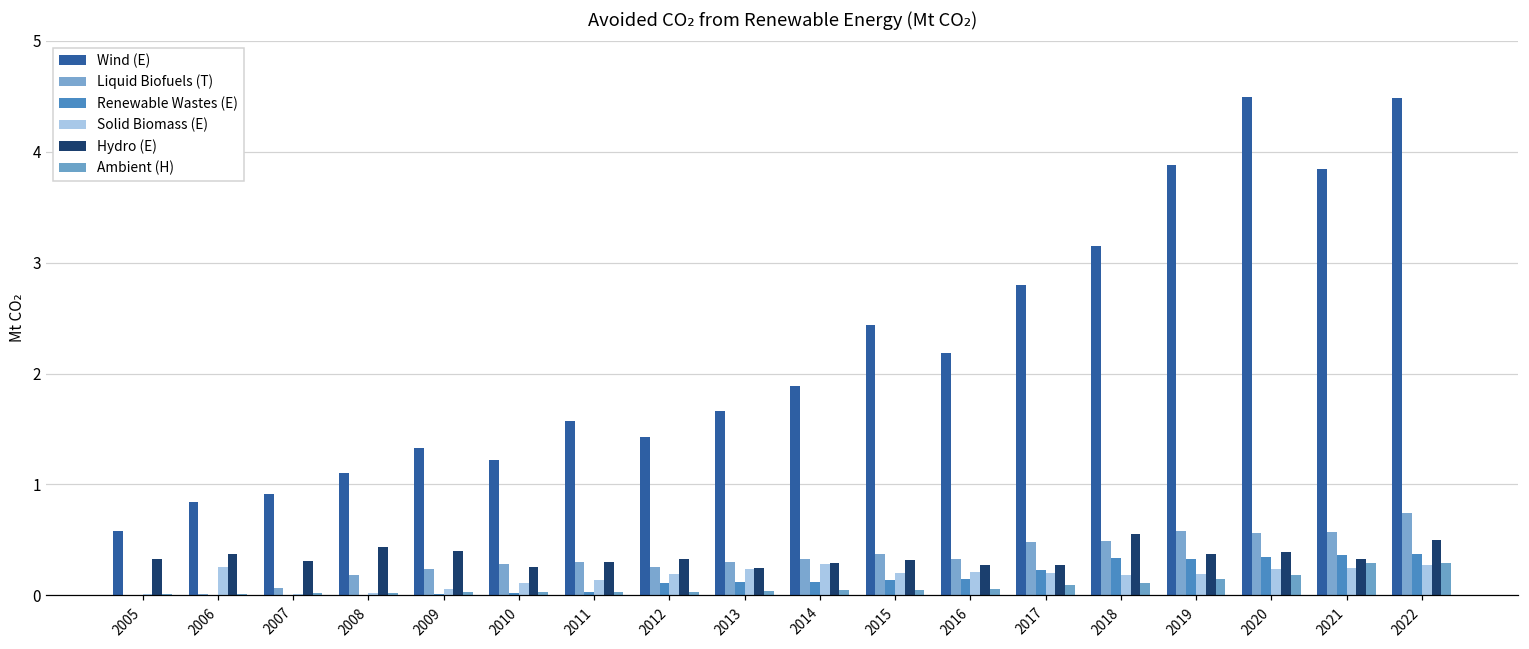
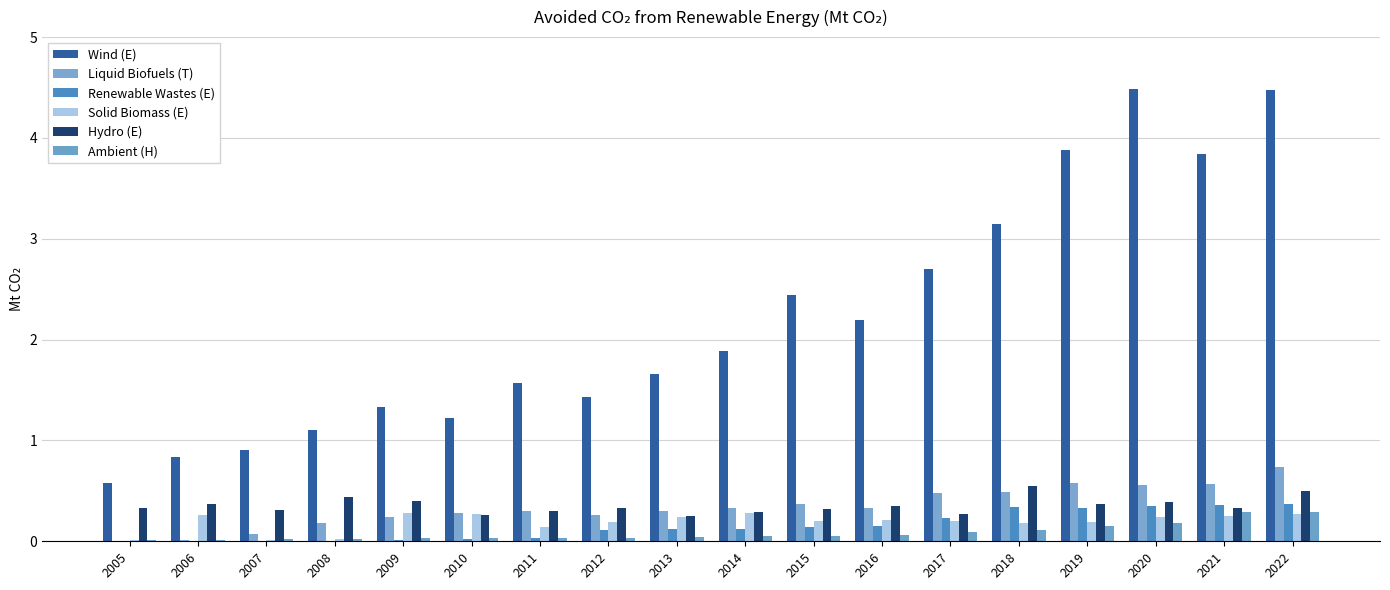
Solid Biomass (E), 2009: 0.06 -> 0.28
Solid Biomass (E), 2010: 0.11 -> 0.27
Hydro (E), 2016: 0.27 -> 0.35
Wind (E), 2017: 2.8 -> 2.7
